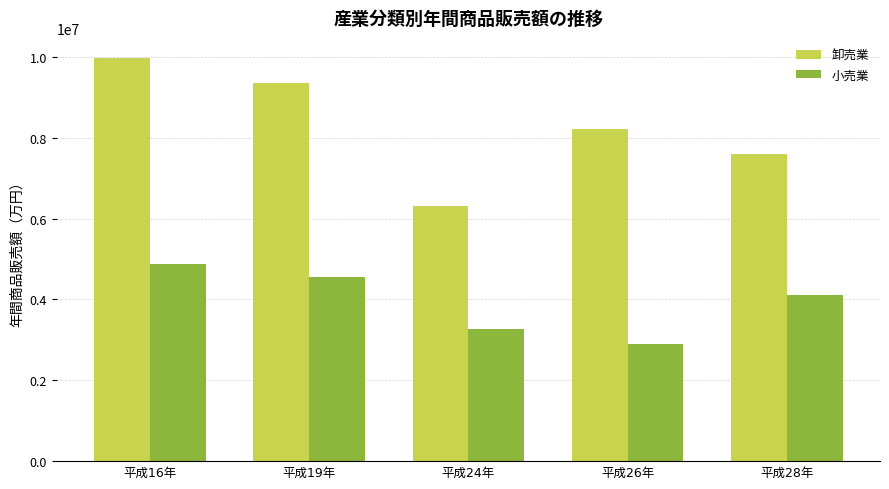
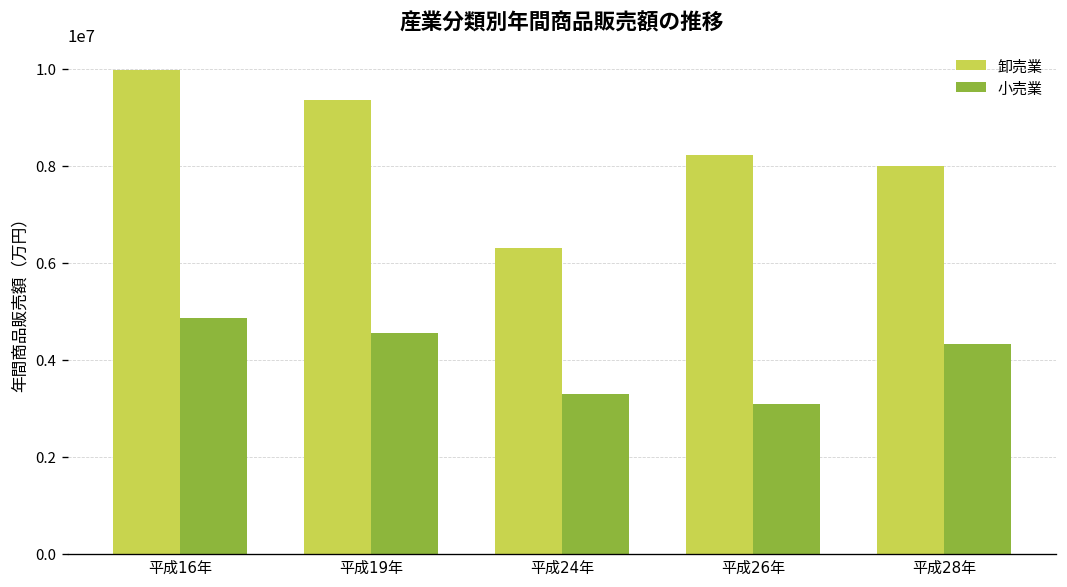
小売業, 平成26年: 2900000 -> 3100000
卸売業, 平成28年: 7600000 -> 8000000
小売業, 平成28年: 4100000 -> 4300000
